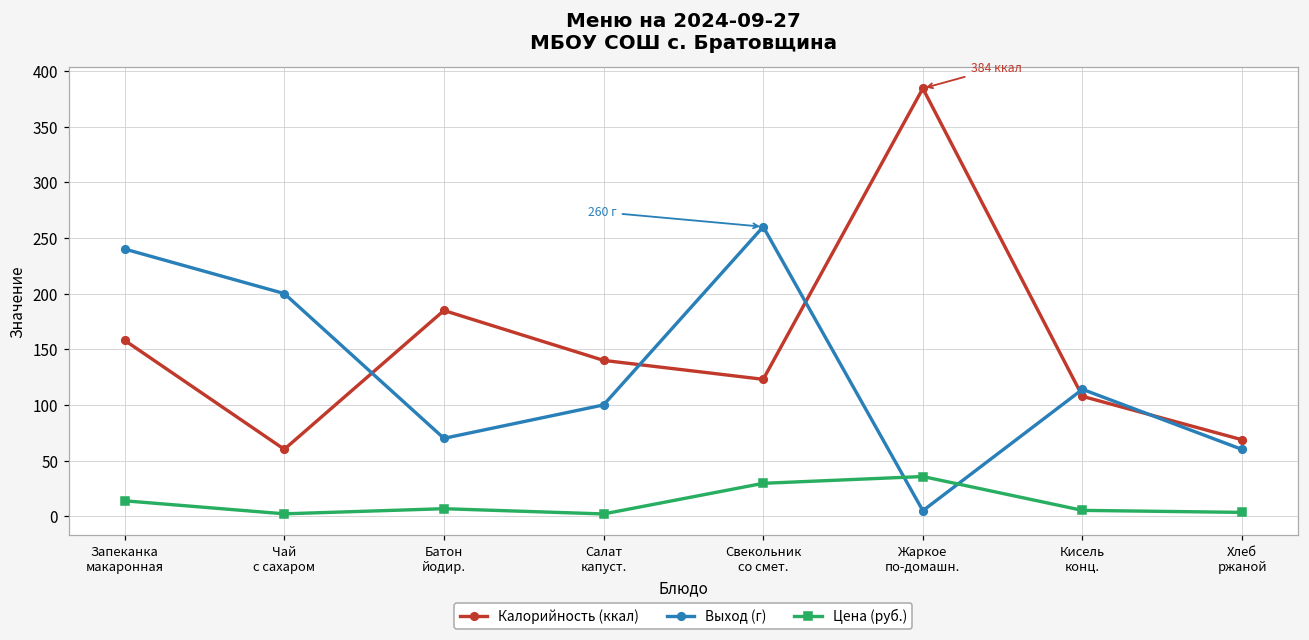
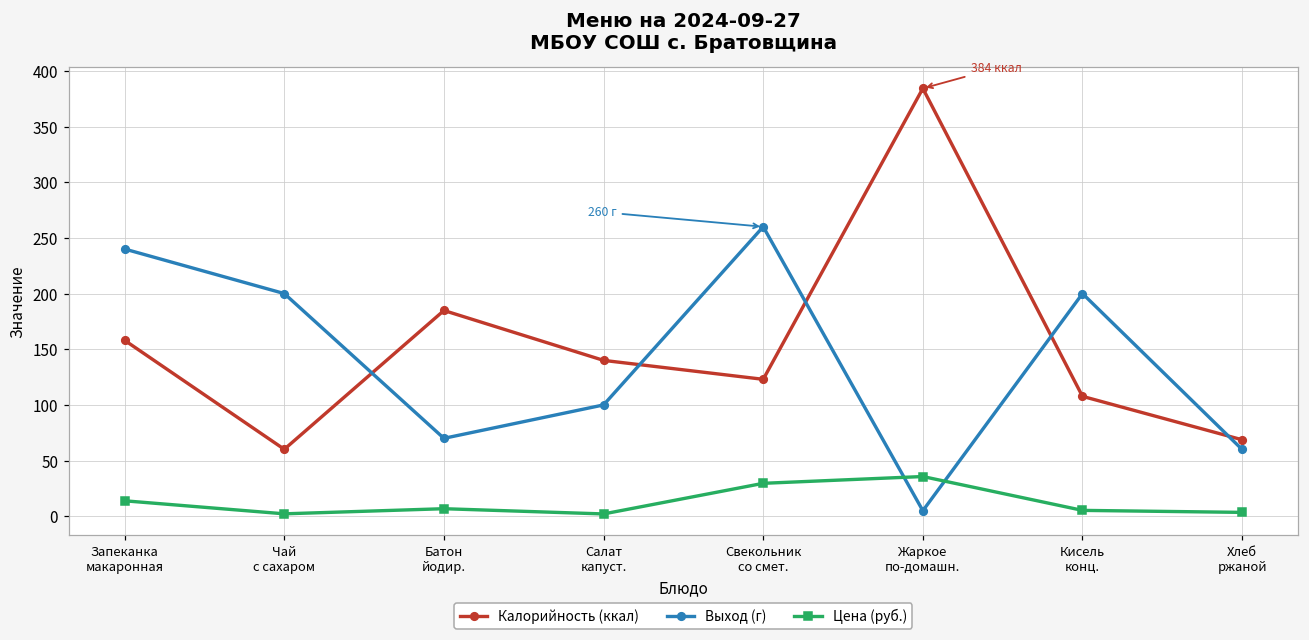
Выход (г), Кисель конц.: 114 -> 200
